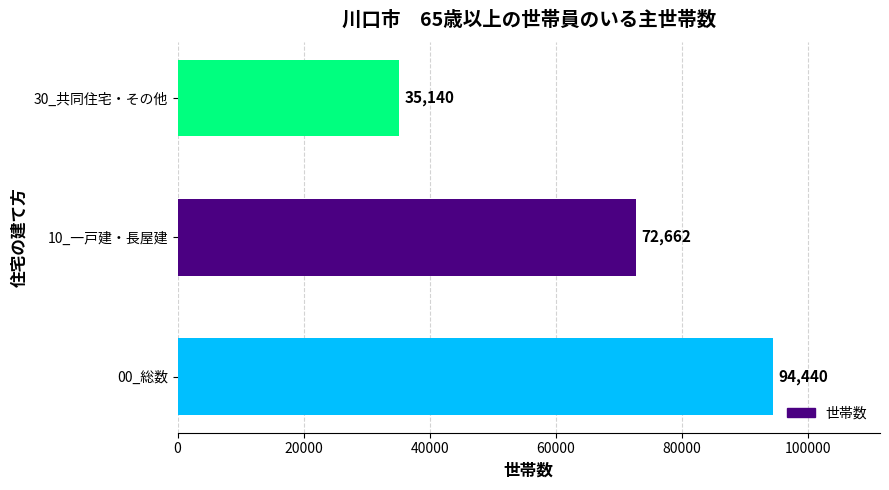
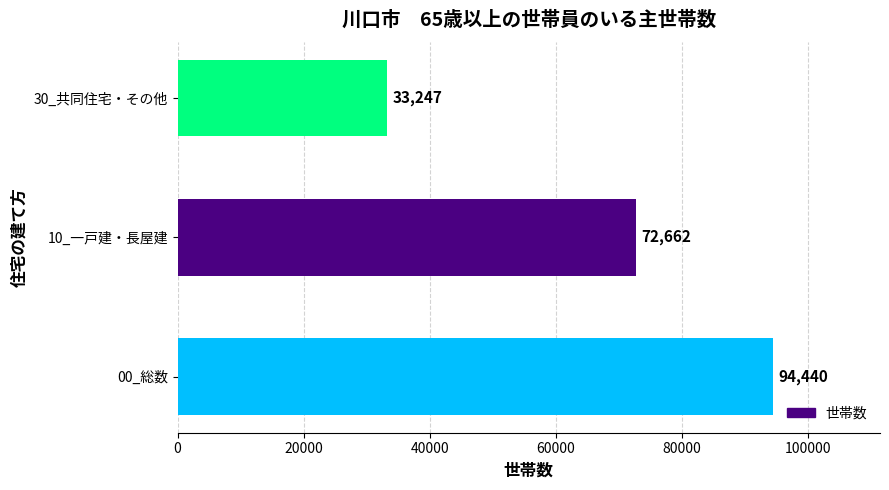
30_共同住宅・その他: 35,140 -> 33,247
